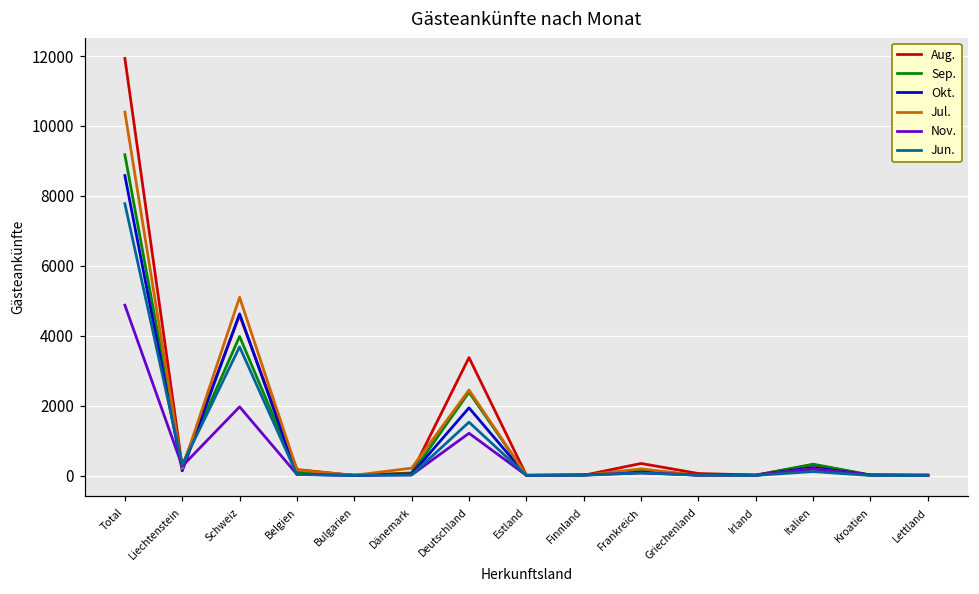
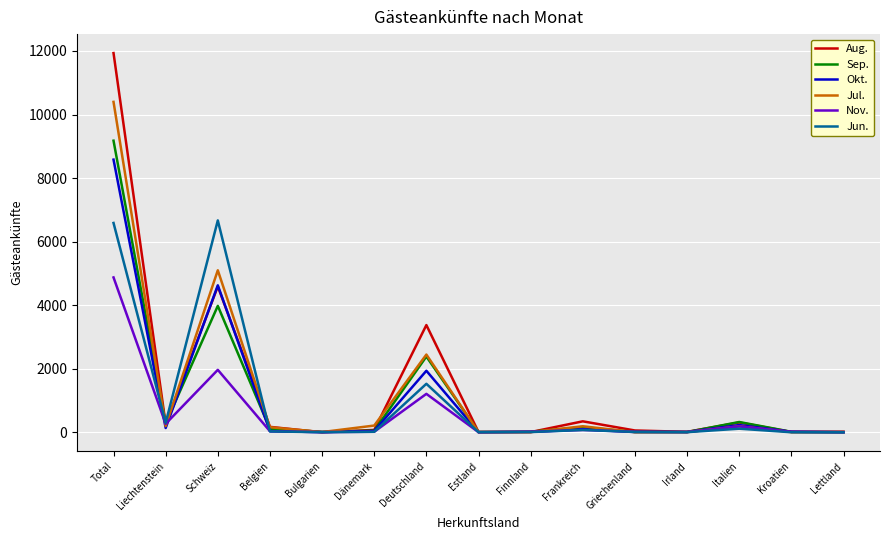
Jun., Total: 7800 -> 6600
Jun., Schweiz: 3700 -> 6700
